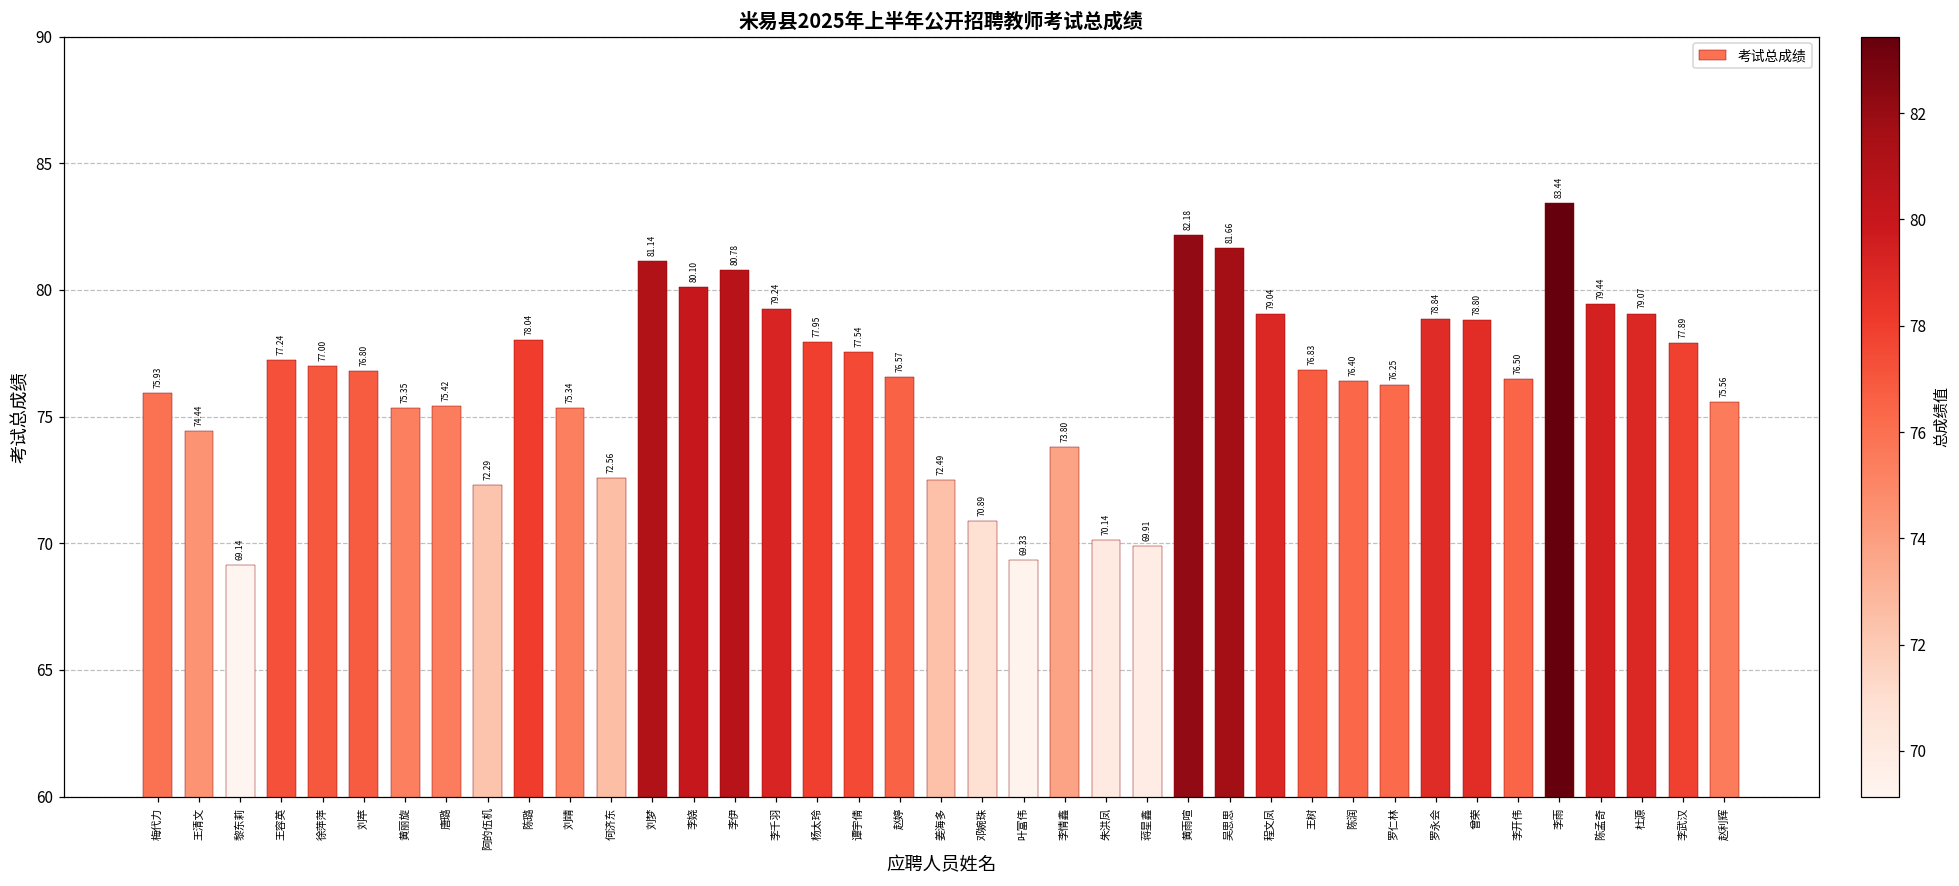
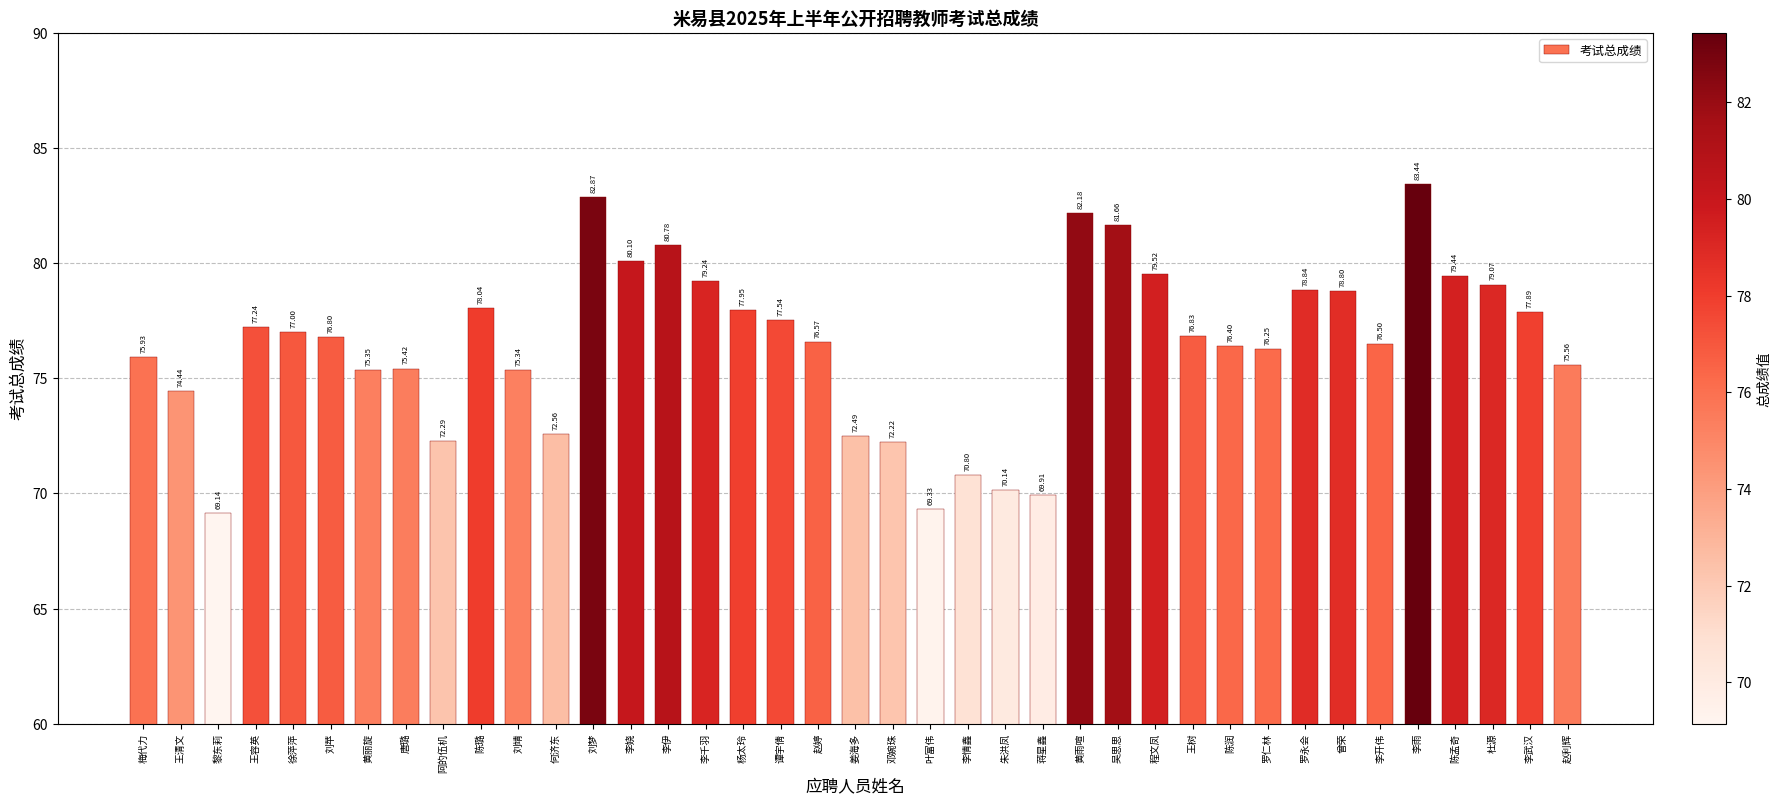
刘梦: 81.14 -> 82.87
邓婉珠: 70.89 -> 72.22
李情鑫: 73.80 -> 70.80
程文凤: 79.04 -> 79.52
